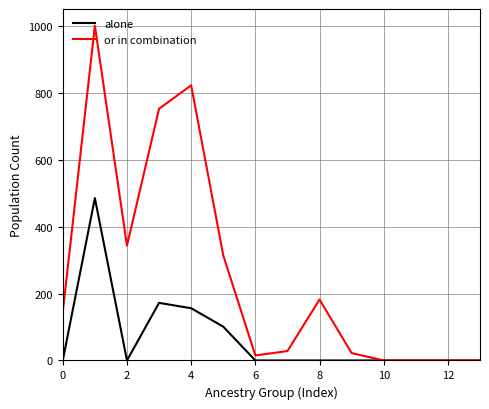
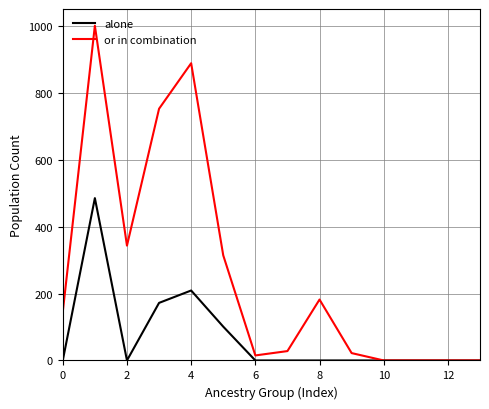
alone, 4: 160 -> 210
or in combination, 4: 820 -> 890
